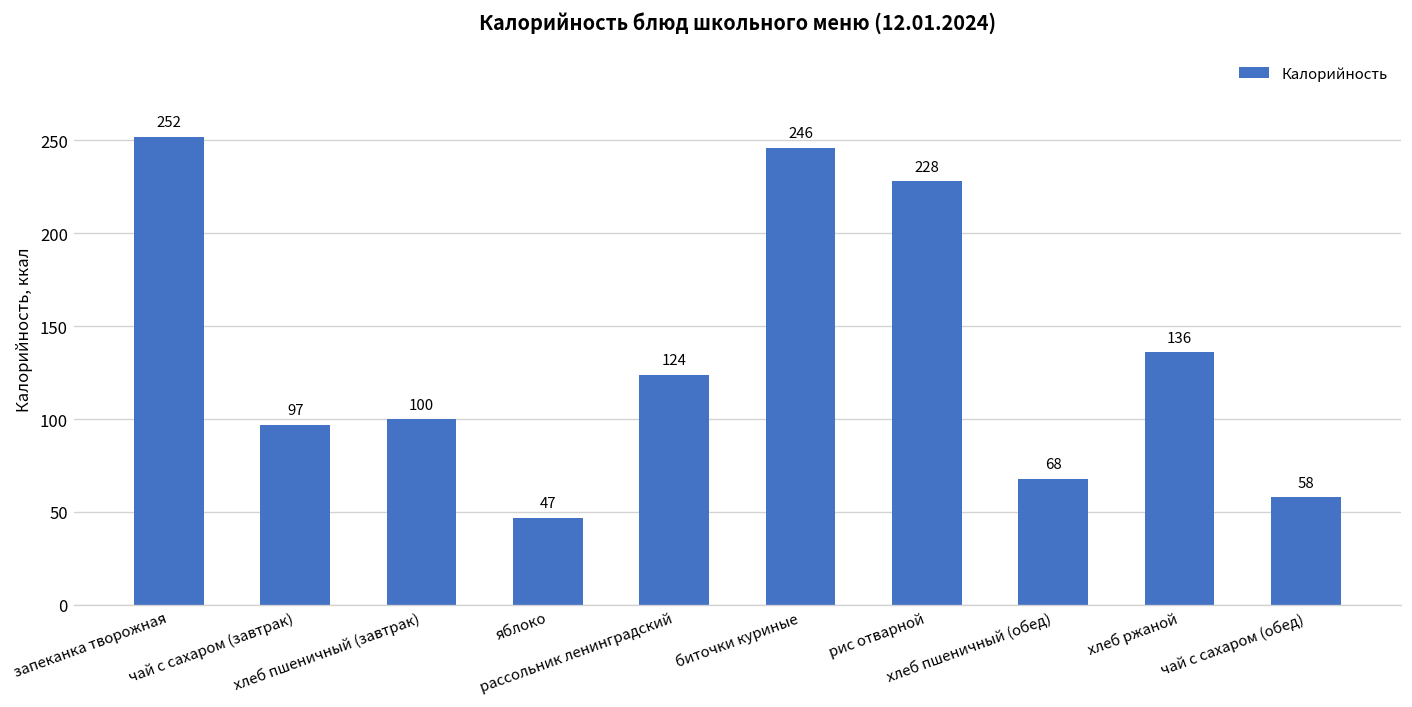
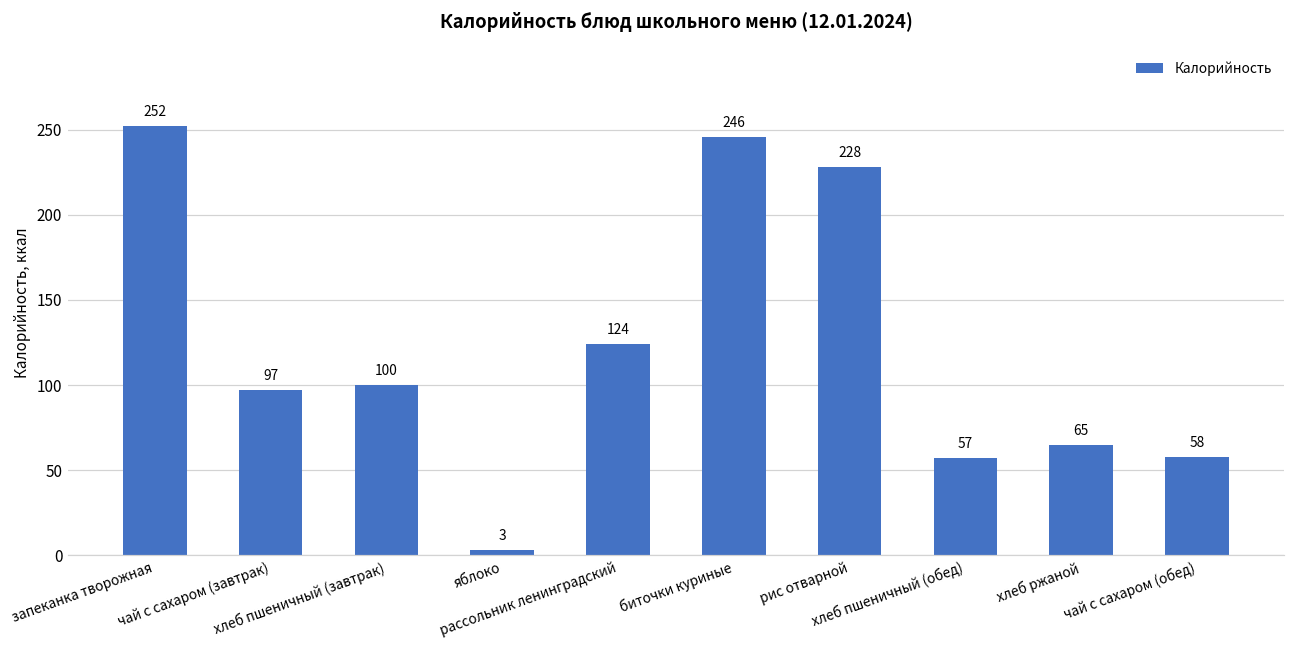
яблоко: 47 -> 3
хлеб пшеничный (обед): 68 -> 57
хлеб ржаной: 136 -> 65
